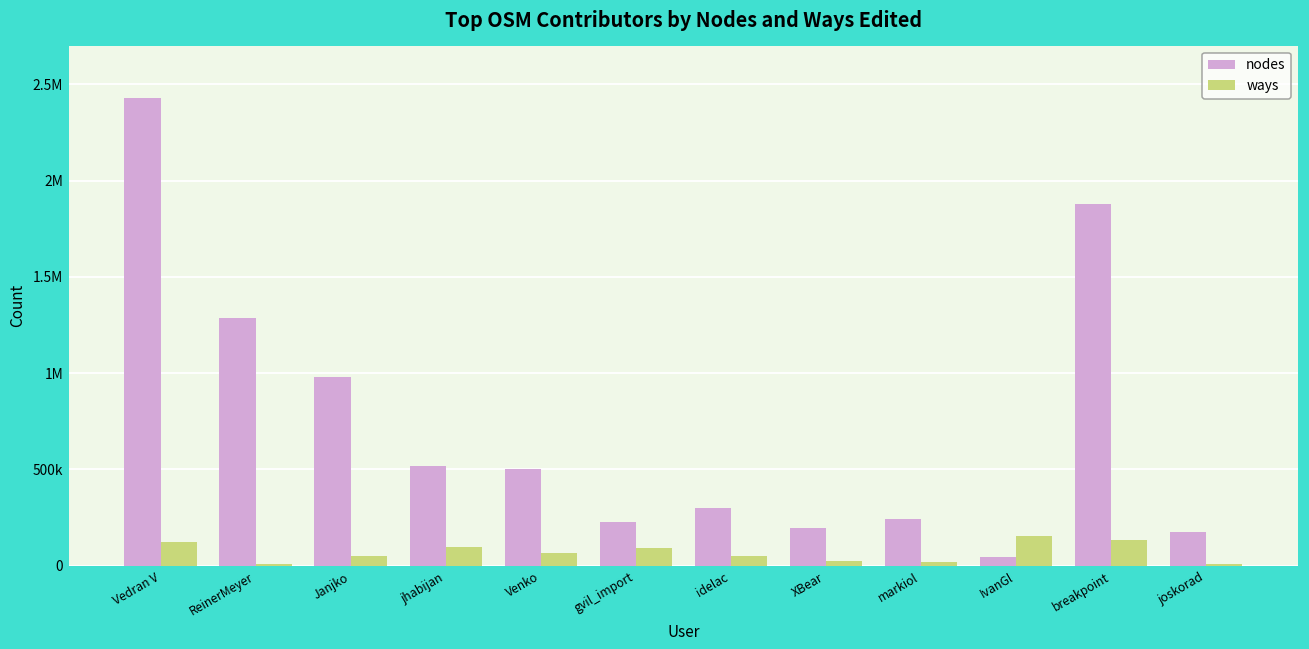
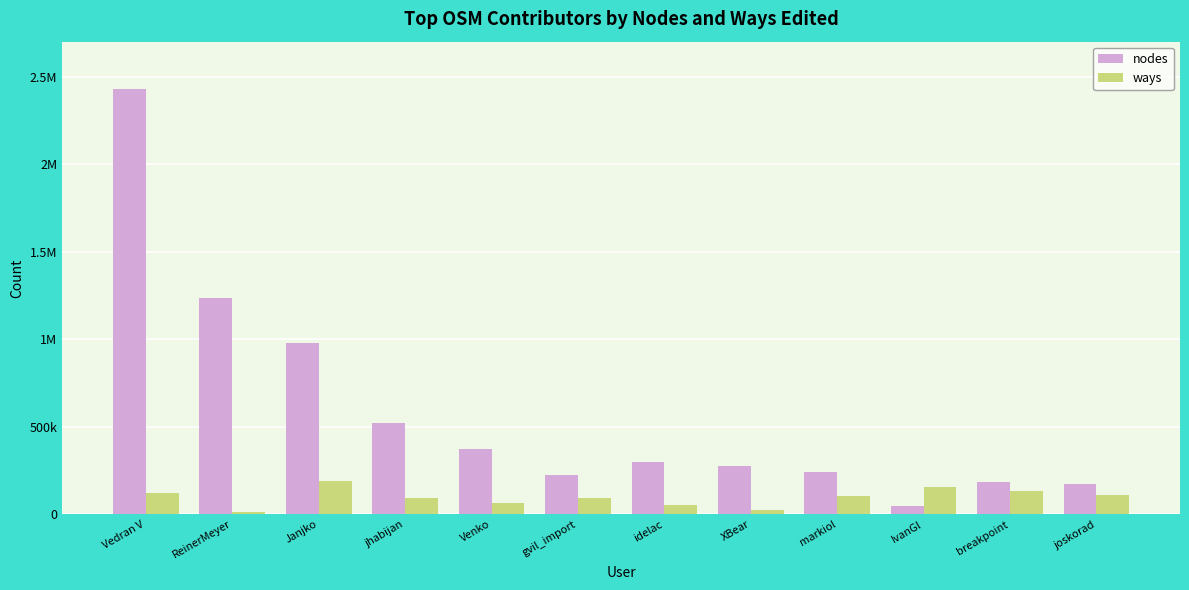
nodes, ReinerMeyer: 1290000 -> 1240000
ways, Janjko: 50000 -> 190000
nodes, Venko: 500000 -> 370000
nodes, XBear: 200000 -> 270000
ways, markiol: 20000 -> 100000
nodes, breakpoint: 1880000 -> 180000
ways, joskorad: 10000 -> 110000
